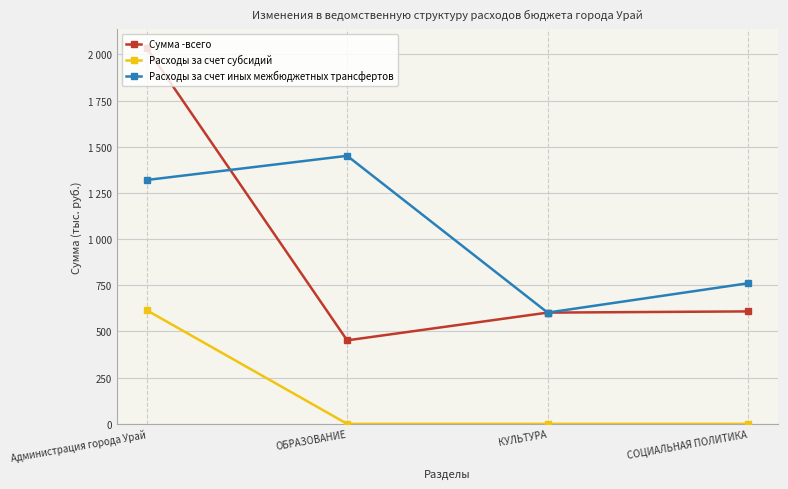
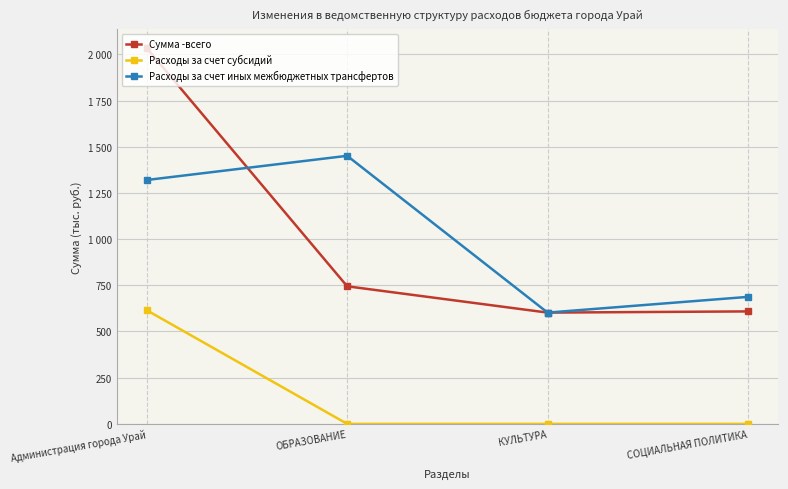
Сумма -всего, ОБРАЗОВАНИЕ: 450 -> 740
Расходы за счет иных межбюджетных трансфертов, СОЦИАЛЬНАЯ ПОЛИТИКА: 760 -> 690
